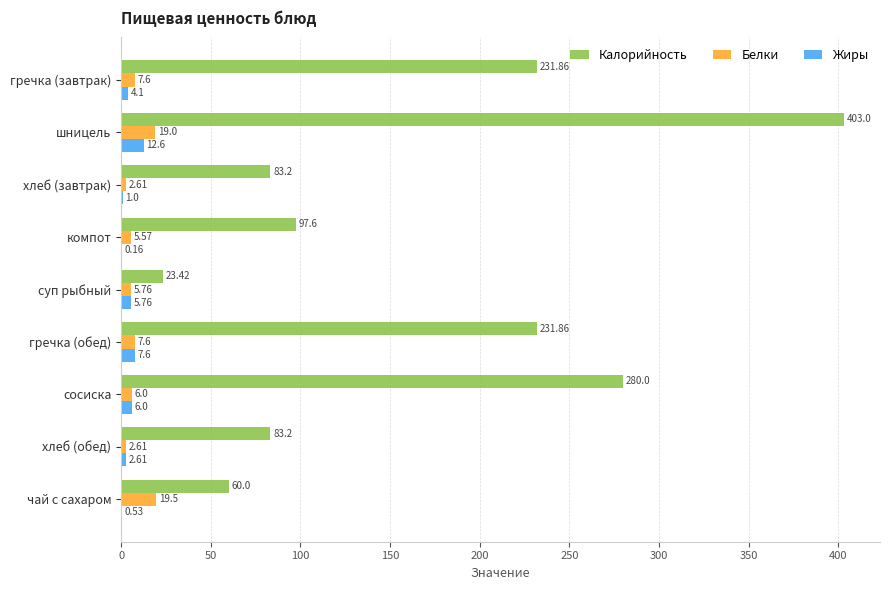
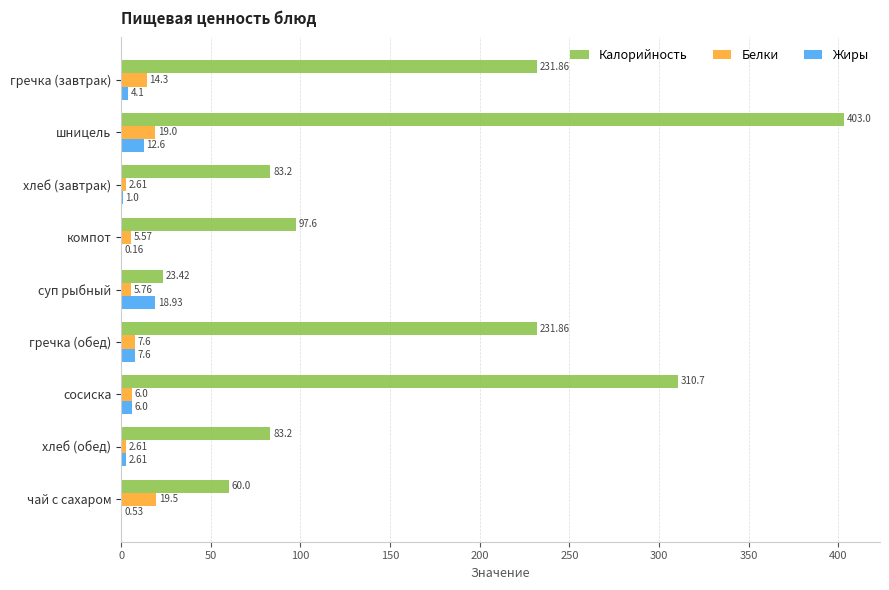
Белки, гречка (завтрак): 7.6 -> 14.3
Жиры, суп рыбный: 5.76 -> 18.93
Калорийность, сосиска: 280.0 -> 310.7
